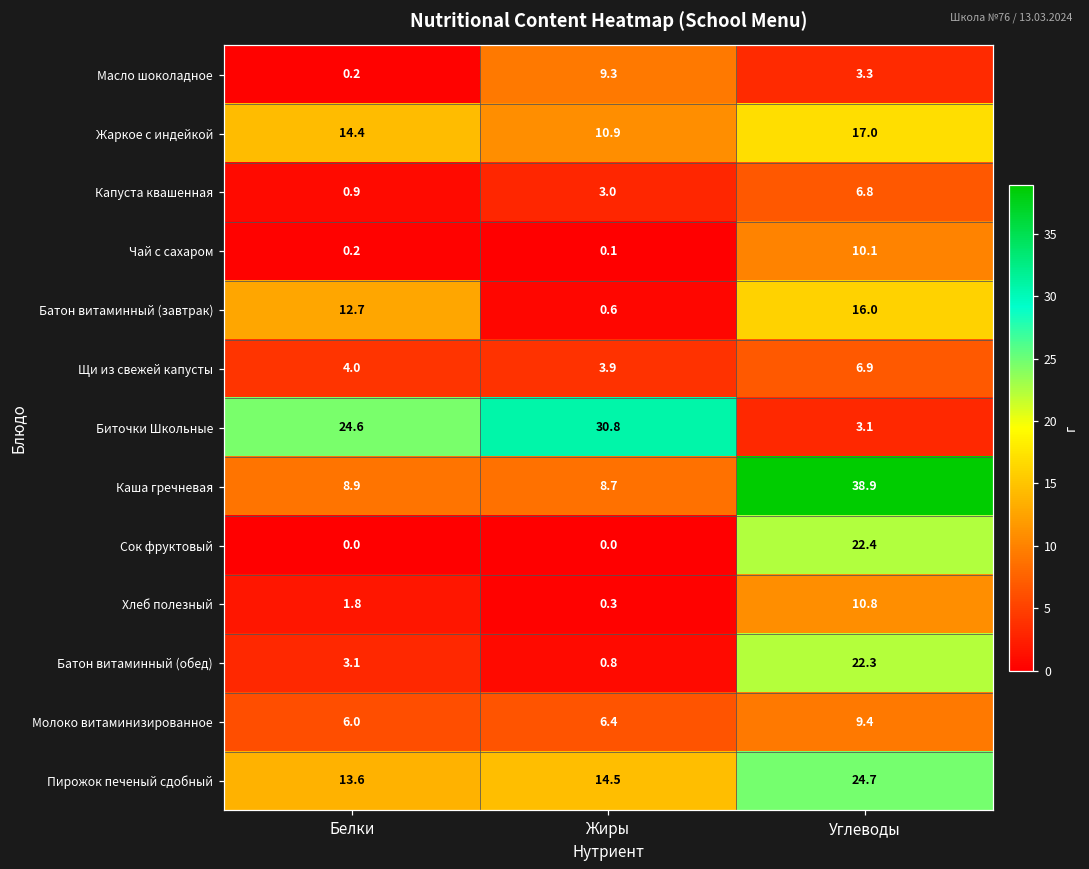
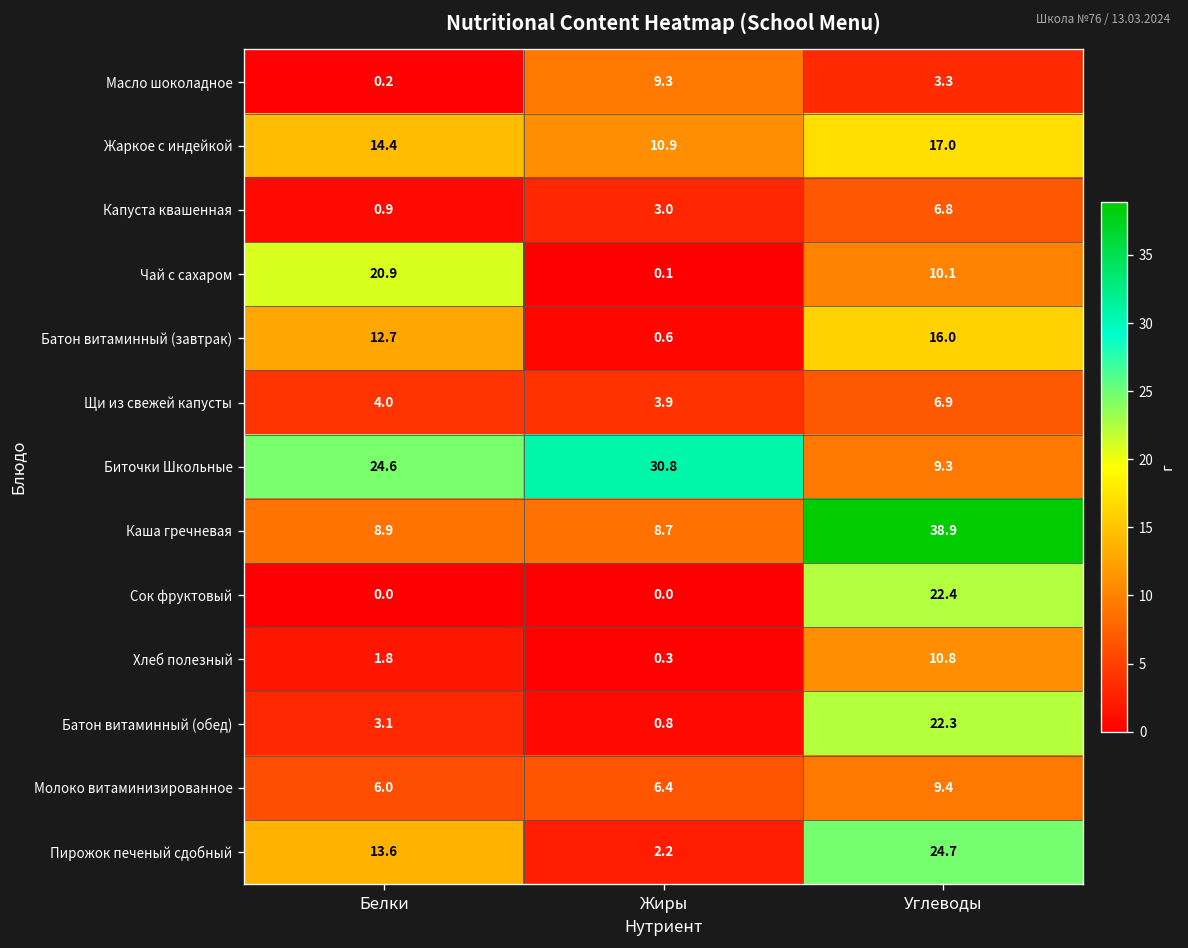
Чай с сахаром, Белки: 0.2 -> 20.9
Биточки Школьные, Углеводы: 3.1 -> 9.3
Пирожок печеный сдобный, Жиры: 14.5 -> 2.2
